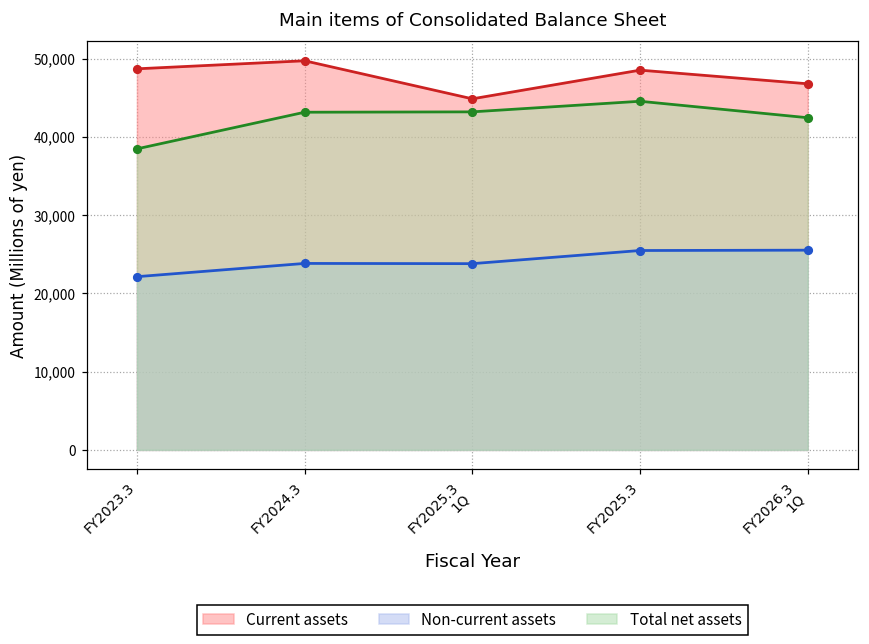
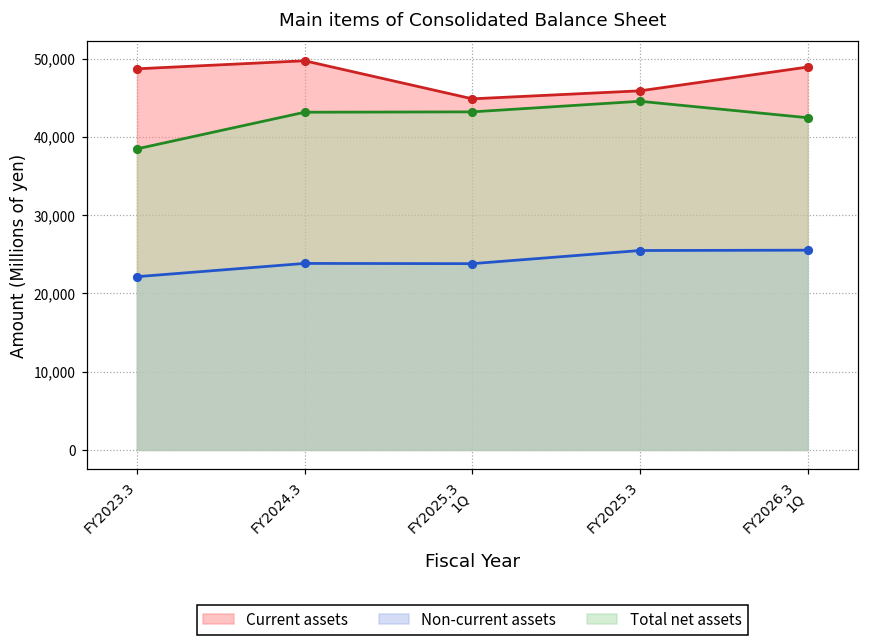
Current assets, FY2025.3: 49,000 -> 46,000
Current assets, FY2026.3 1Q: 47,000 -> 49,000
